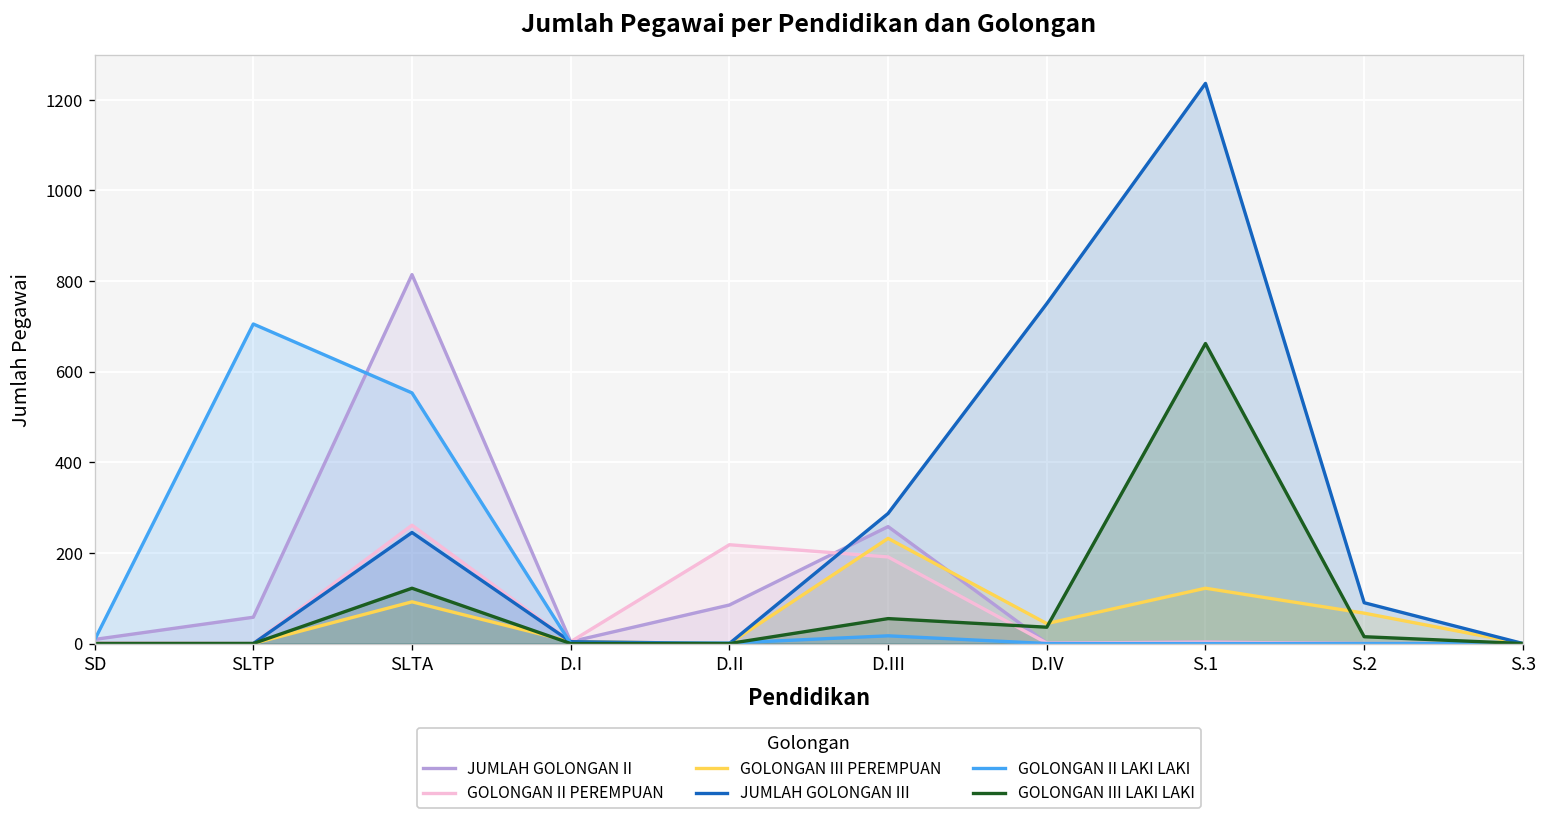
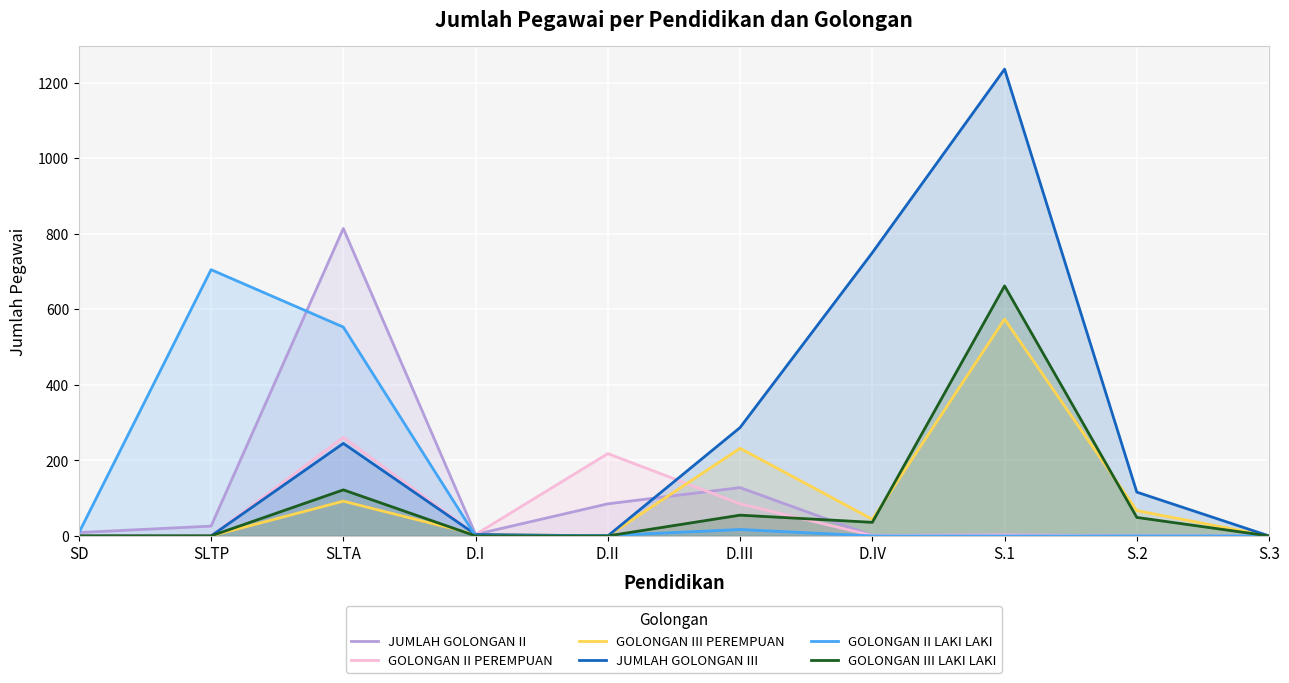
JUMLAH GOLONGAN II, SLTP: 60 -> 30
JUMLAH GOLONGAN II, D.III: 260 -> 130
GOLONGAN II PEREMPUAN, D.III: 190 -> 90
GOLONGAN III PEREMPUAN, S.1: 120 -> 570
JUMLAH GOLONGAN III, S.2: 90 -> 120
GOLONGAN III LAKI LAKI, S.2: 20 -> 50
